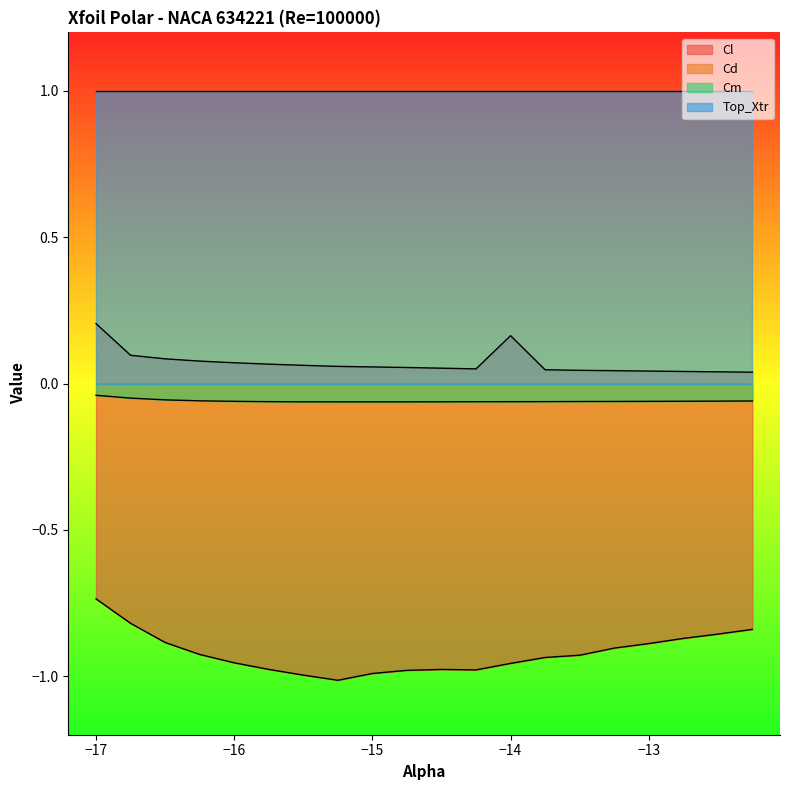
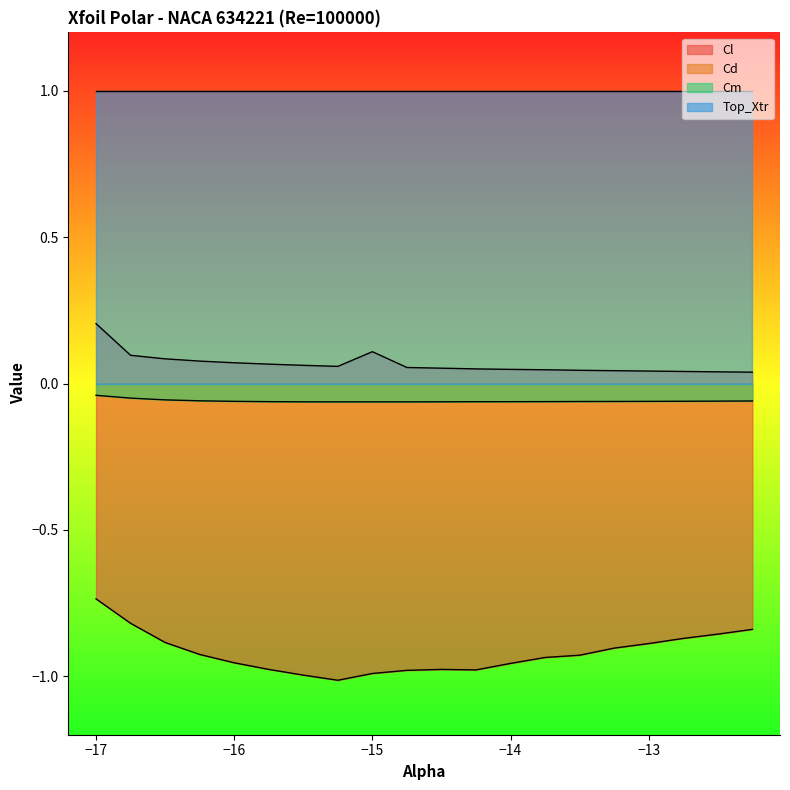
Cd, −15: 0.06 -> 0.11
Cd, −14: 0.16 -> 0.05
